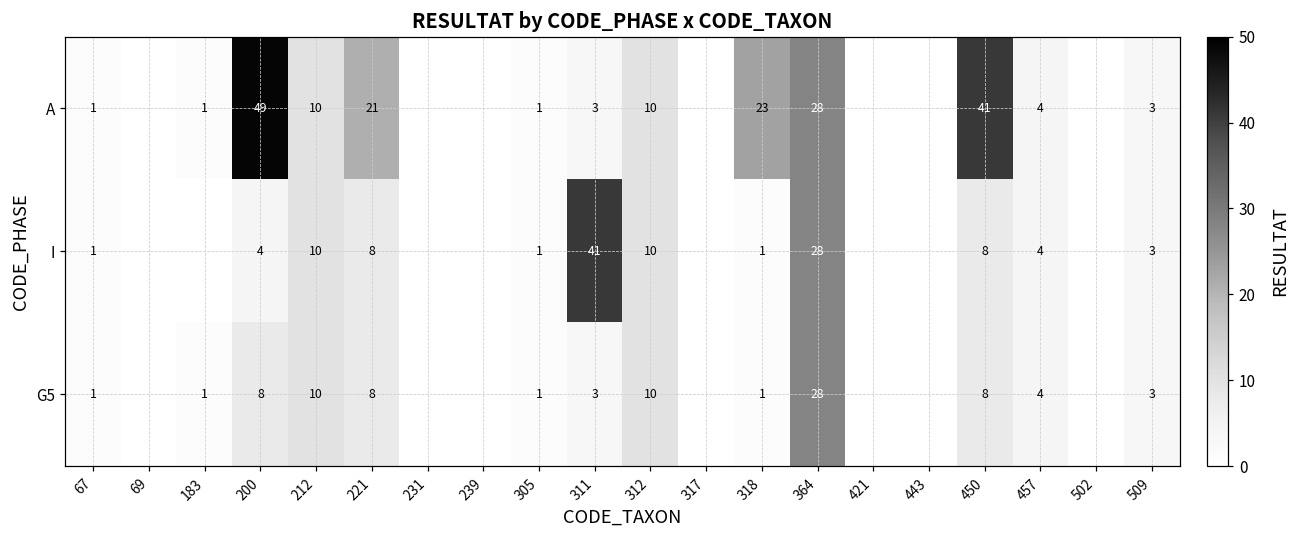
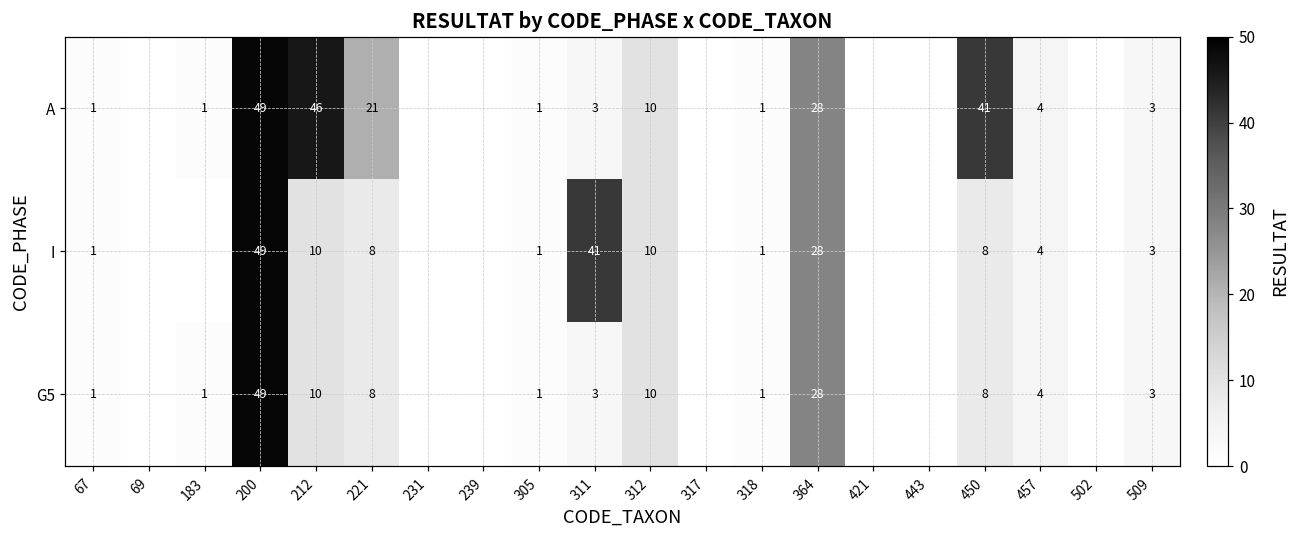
A, 212: 10 -> 46
A, 318: 23 -> 1
I, 200: 4 -> 49
G5, 200: 8 -> 49
